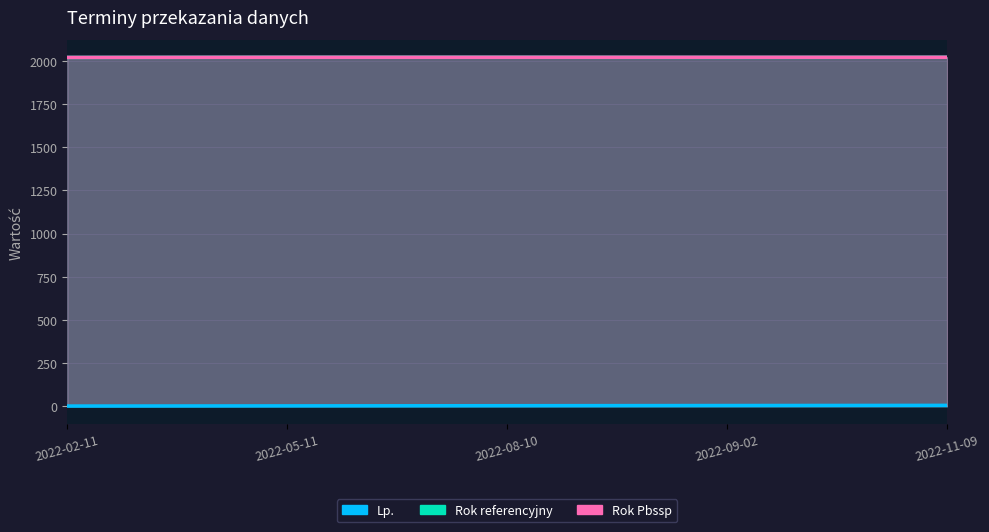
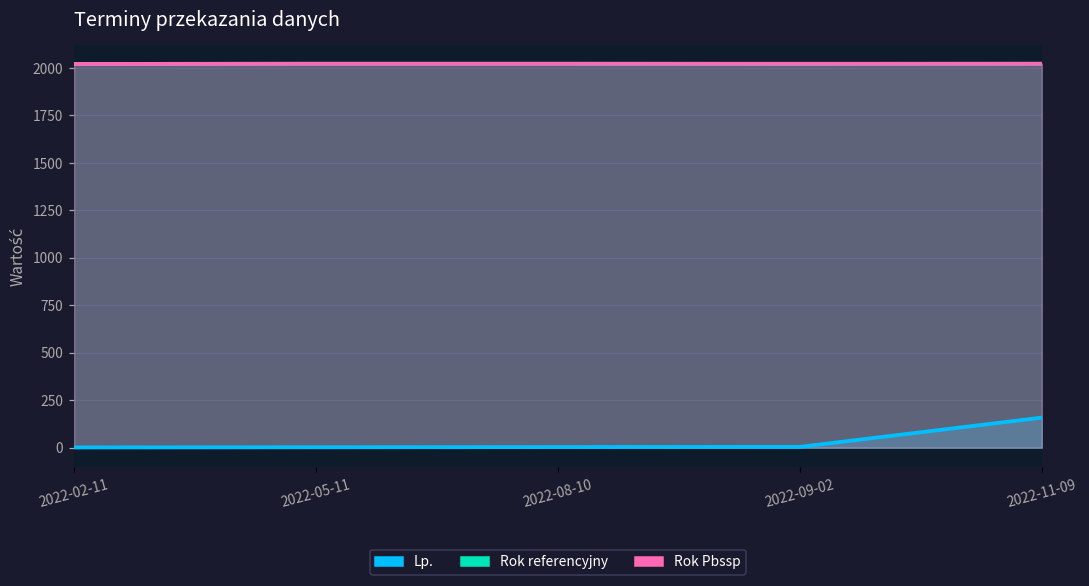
Lp., 2022-11-09: 10 -> 160
